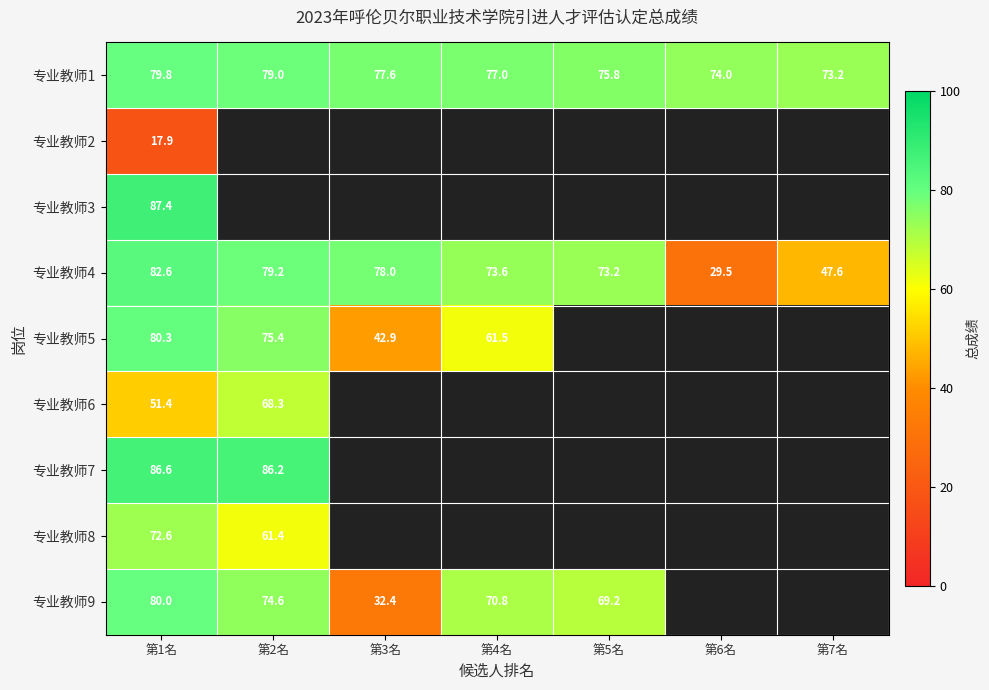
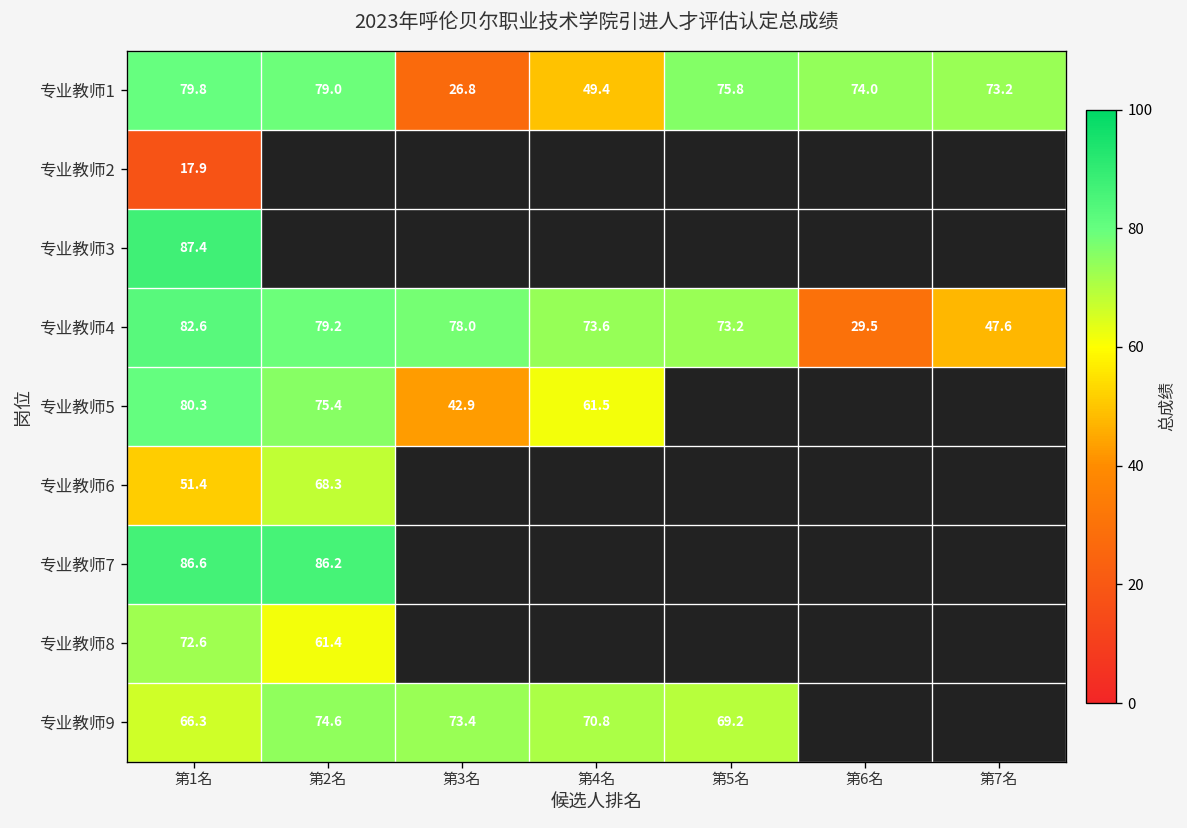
专业教师1, 第3名: 77.6 -> 26.8
专业教师1, 第4名: 77.0 -> 49.4
专业教师9, 第1名: 80.0 -> 66.3
专业教师9, 第3名: 32.4 -> 73.4
